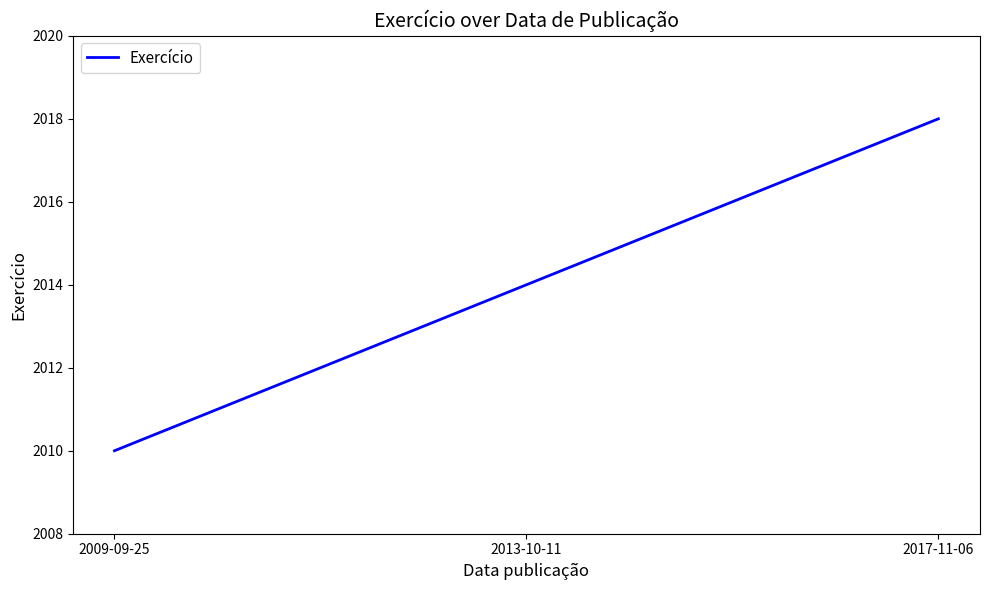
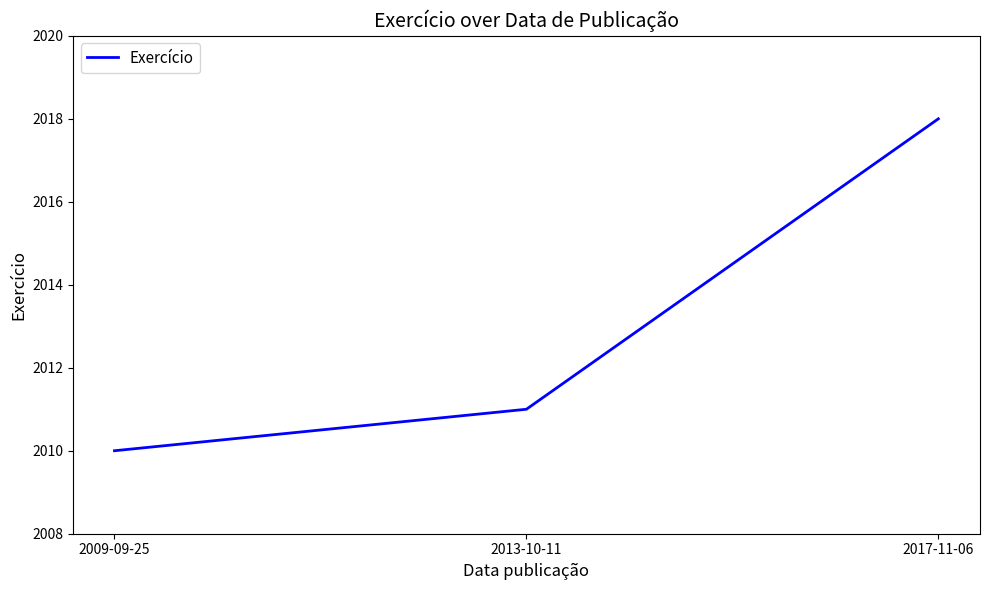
2013-10-11: 2014 -> 2011
